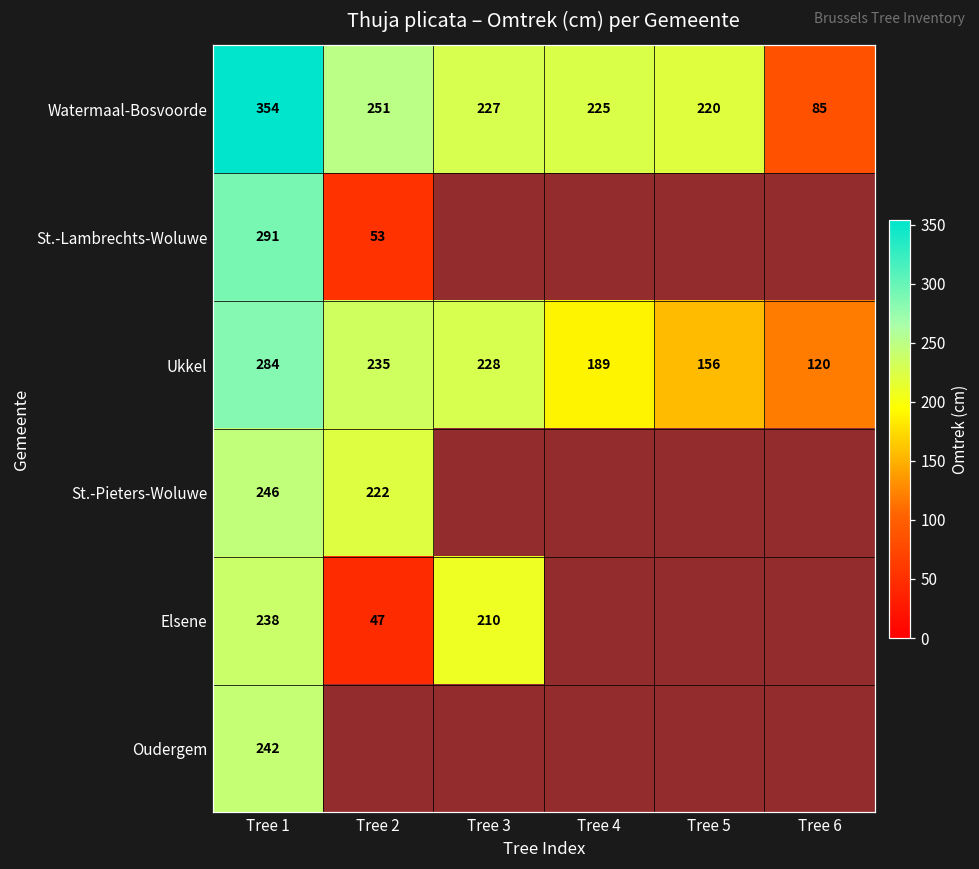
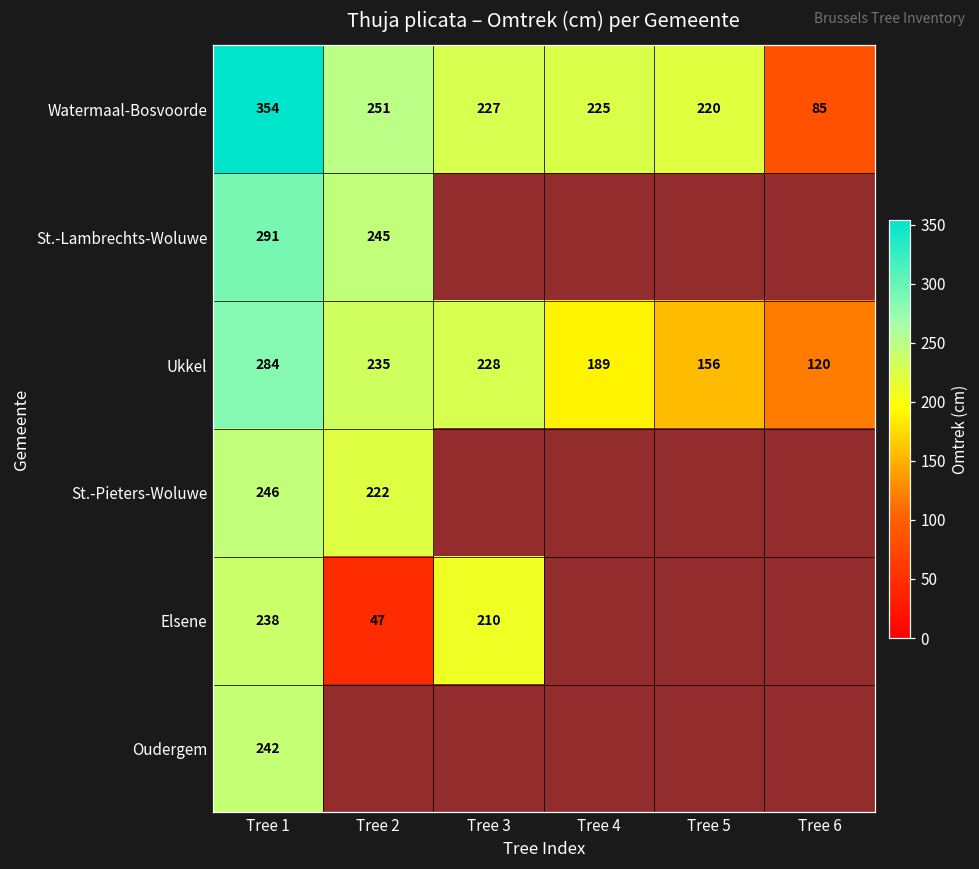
St.-Lambrechts-Woluwe, Tree 2: 53 -> 245
